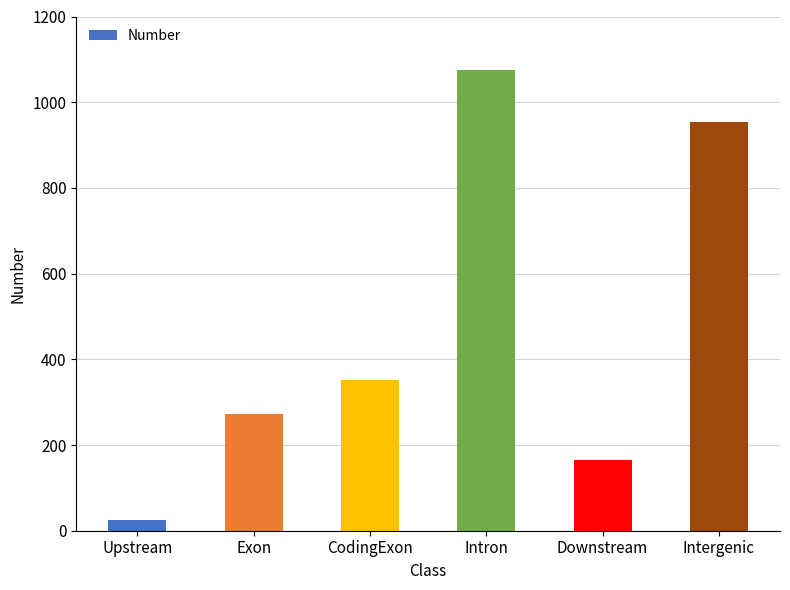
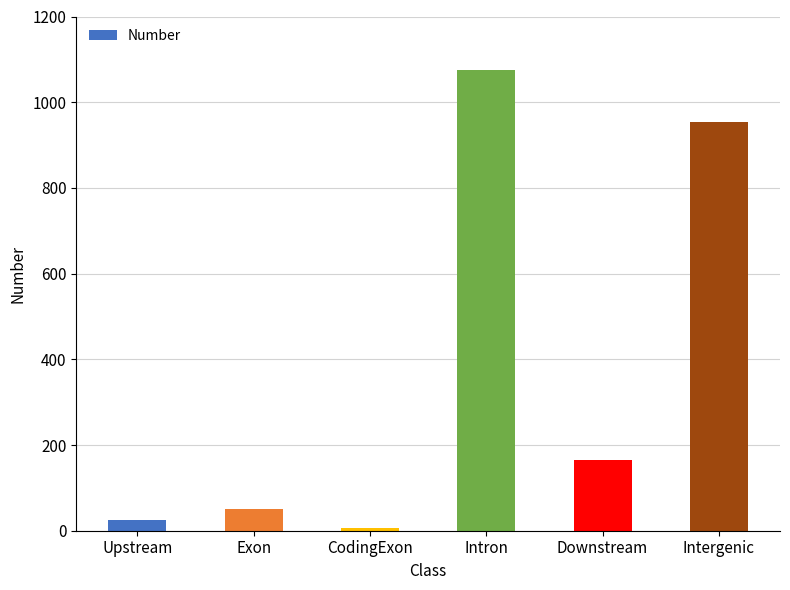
Exon: 270 -> 50
CodingExon: 350 -> 10
